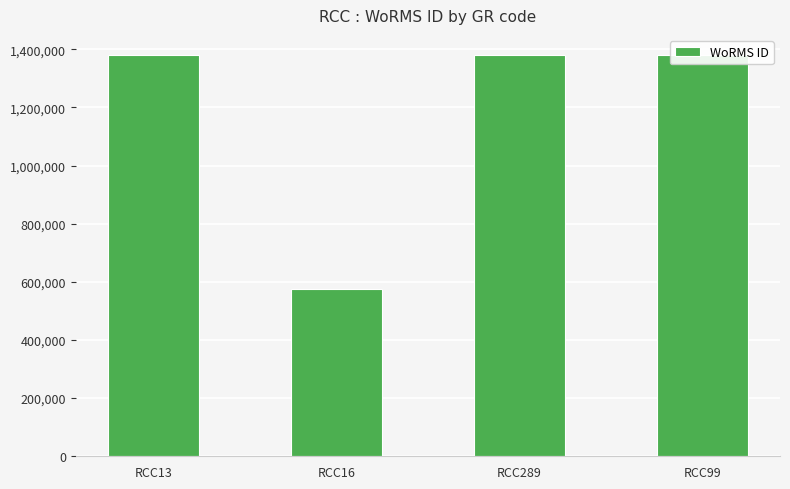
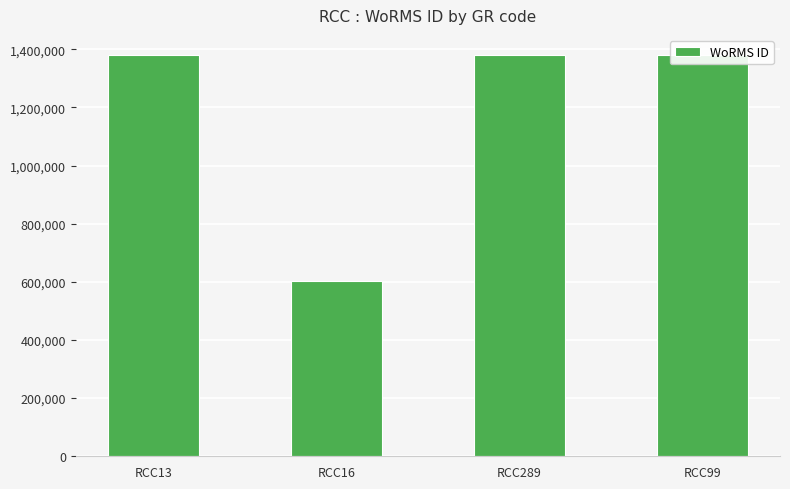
RCC16: 580,000 -> 600,000
